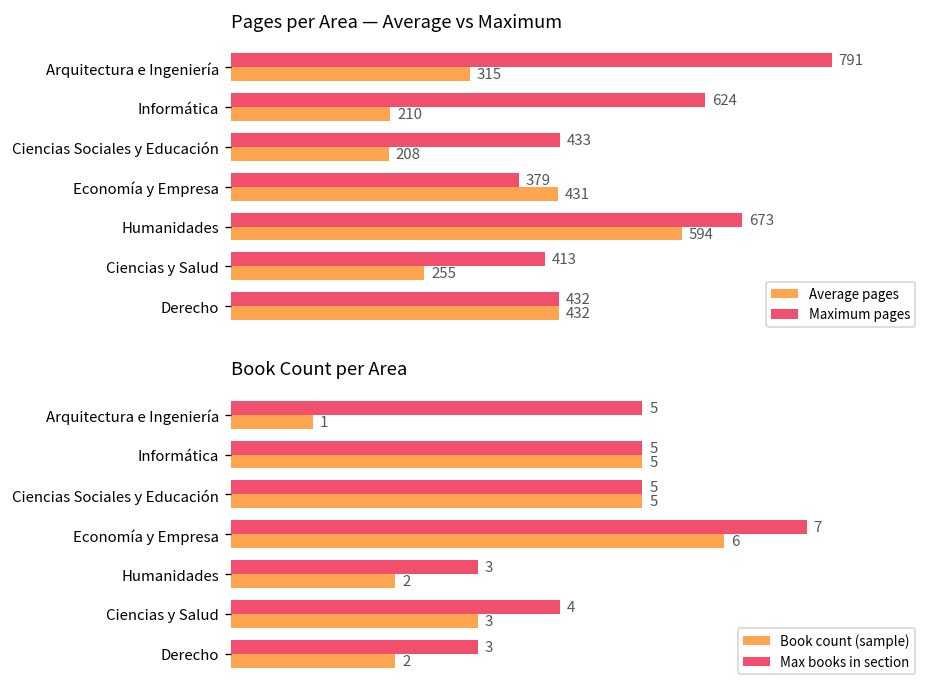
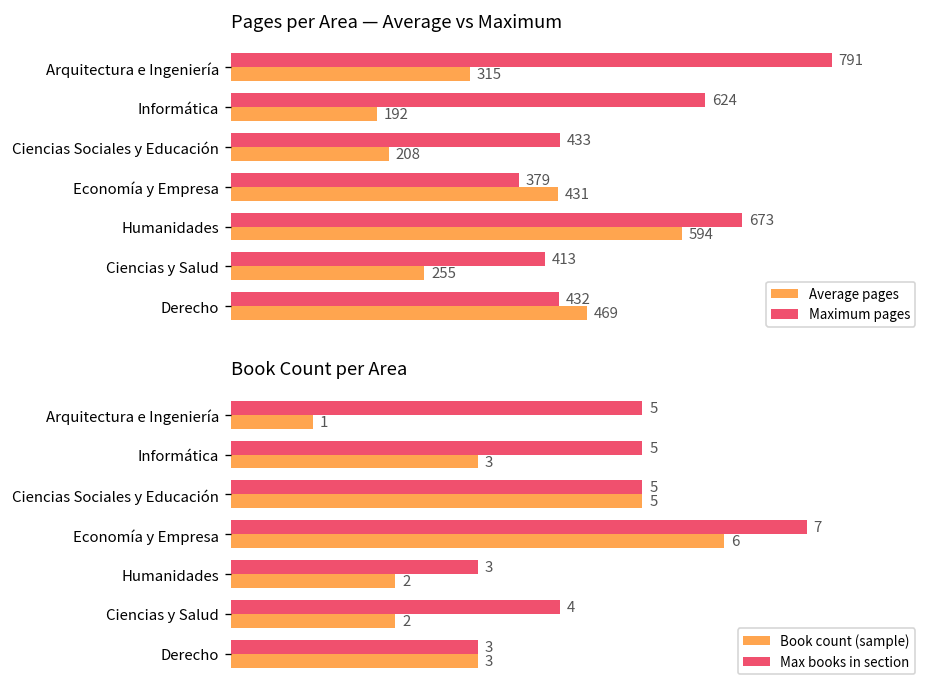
Pages per Area — Average vs Maximum, Average pages, Informática: 210 -> 192
Pages per Area — Average vs Maximum, Average pages, Derecho: 432 -> 469
Book Count per Area, Book count (sample), Informática: 5 -> 3
Book Count per Area, Book count (sample), Ciencias y Salud: 3 -> 2
Book Count per Area, Book count (sample), Derecho: 2 -> 3
